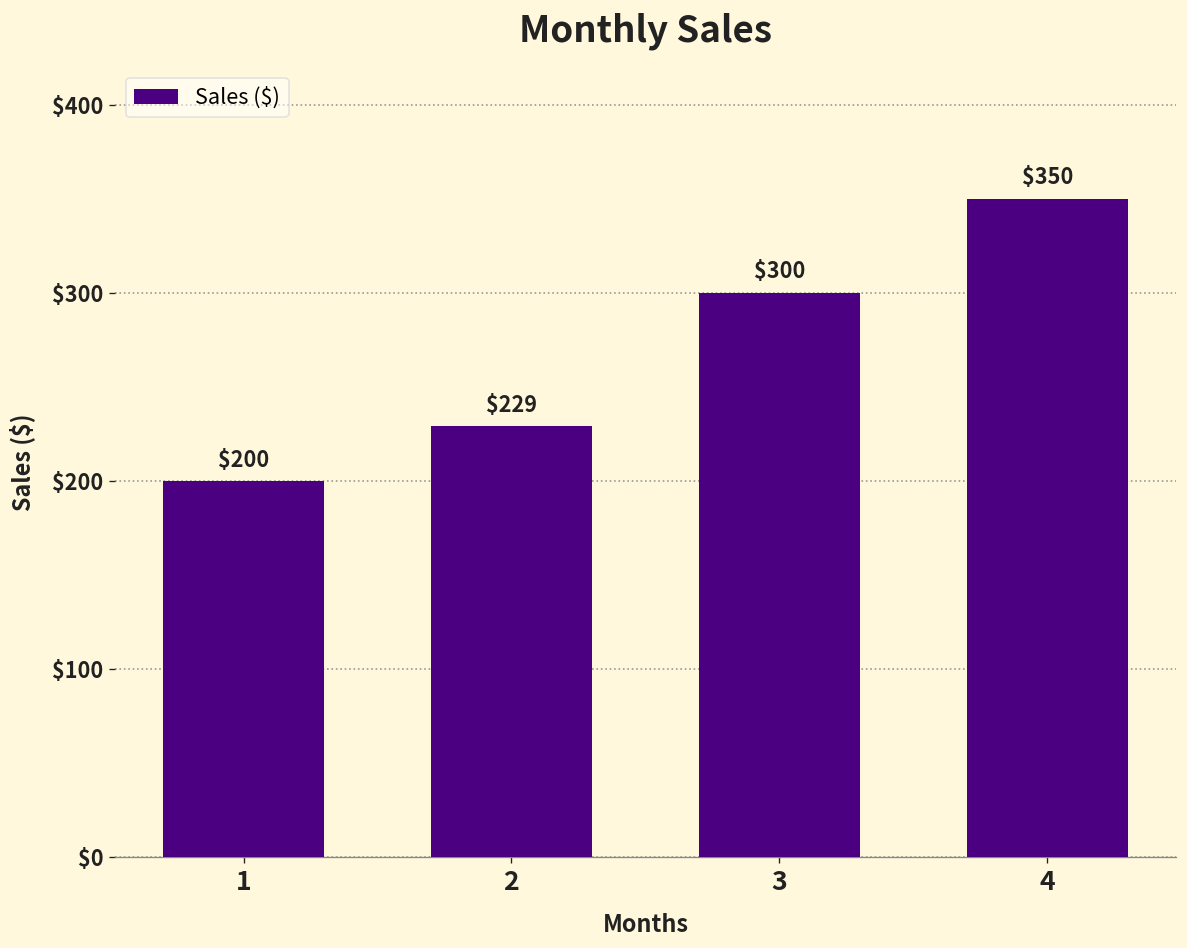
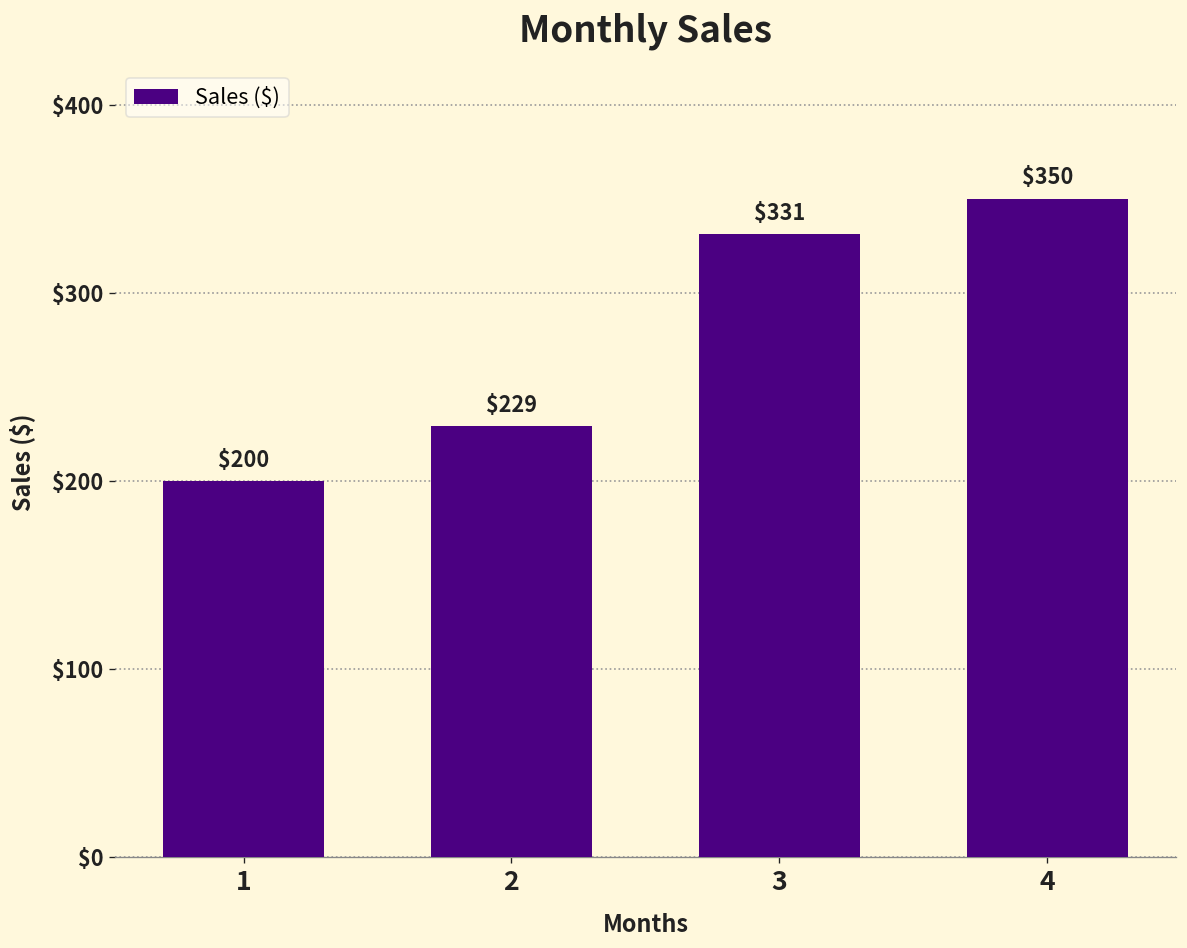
3: $300 -> $331
